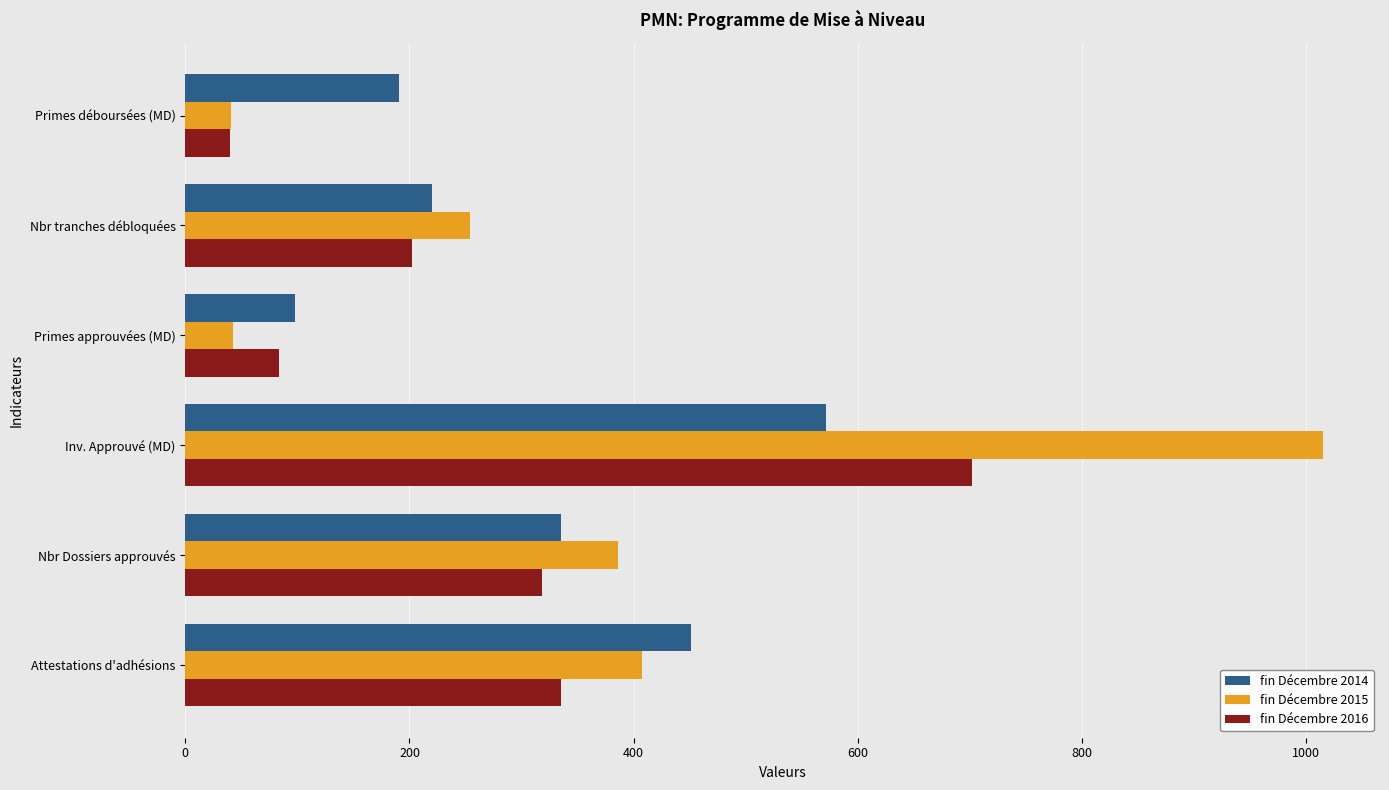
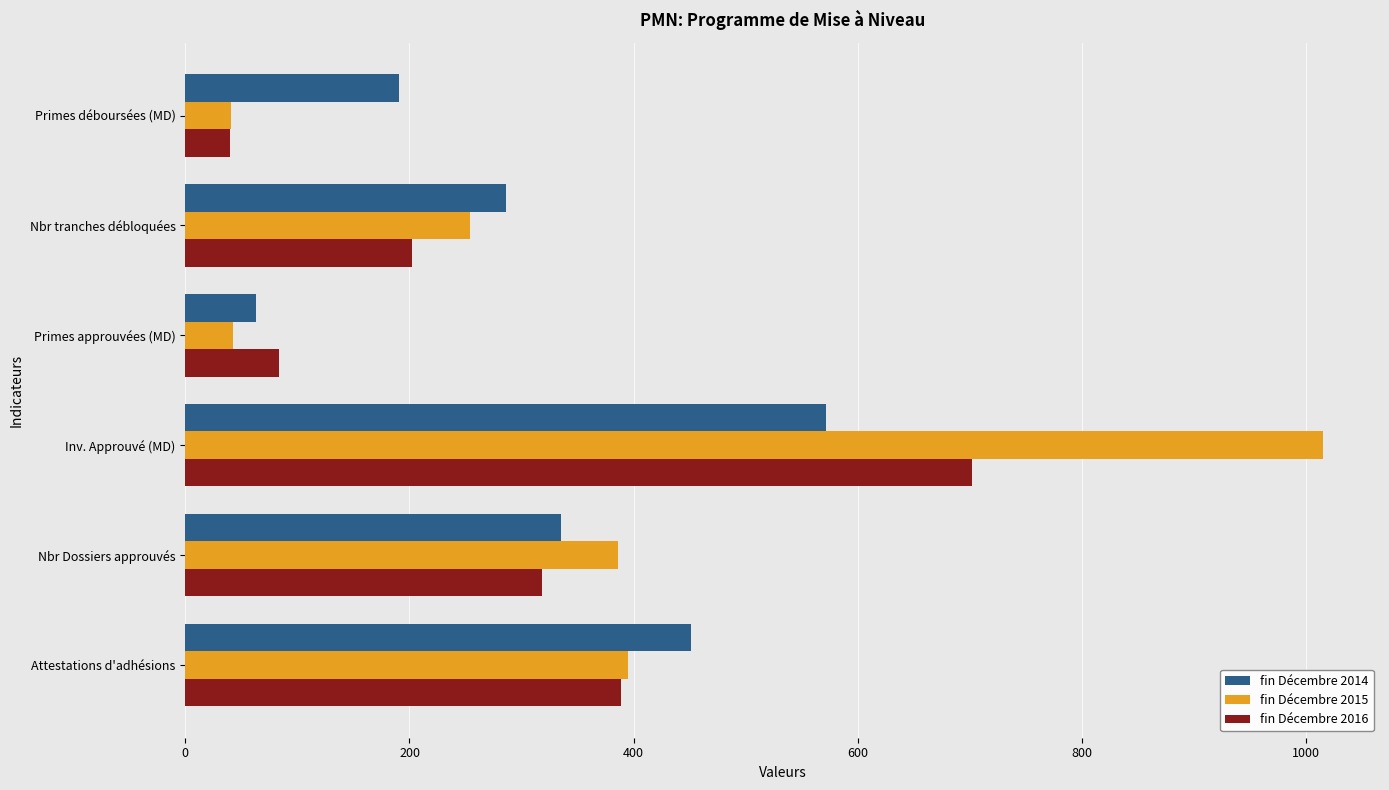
fin Décembre 2014, Nbr tranches débloquées: 220 -> 286
fin Décembre 2014, Primes approuvées (MD): 98 -> 63
fin Décembre 2015, Attestations d'adhésions: 407 -> 395
fin Décembre 2016, Attestations d'adhésions: 335 -> 389
